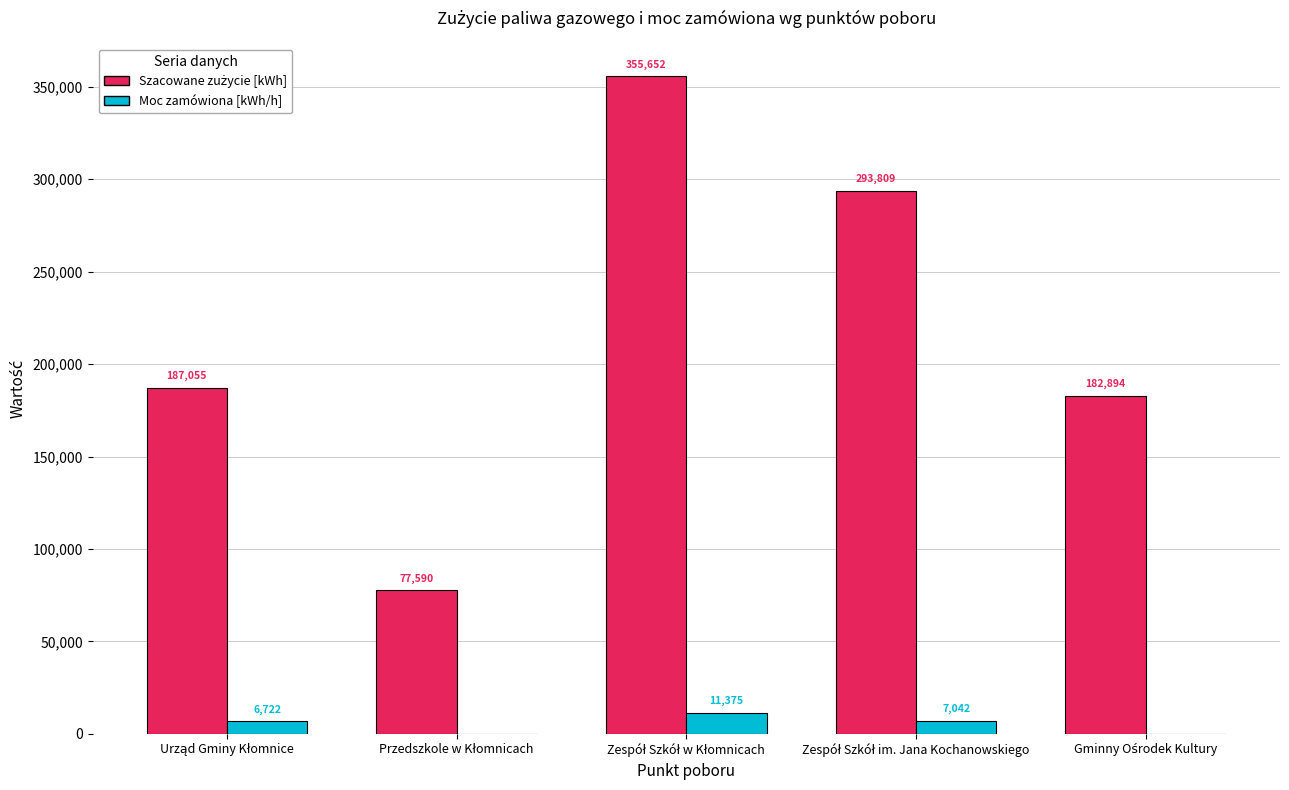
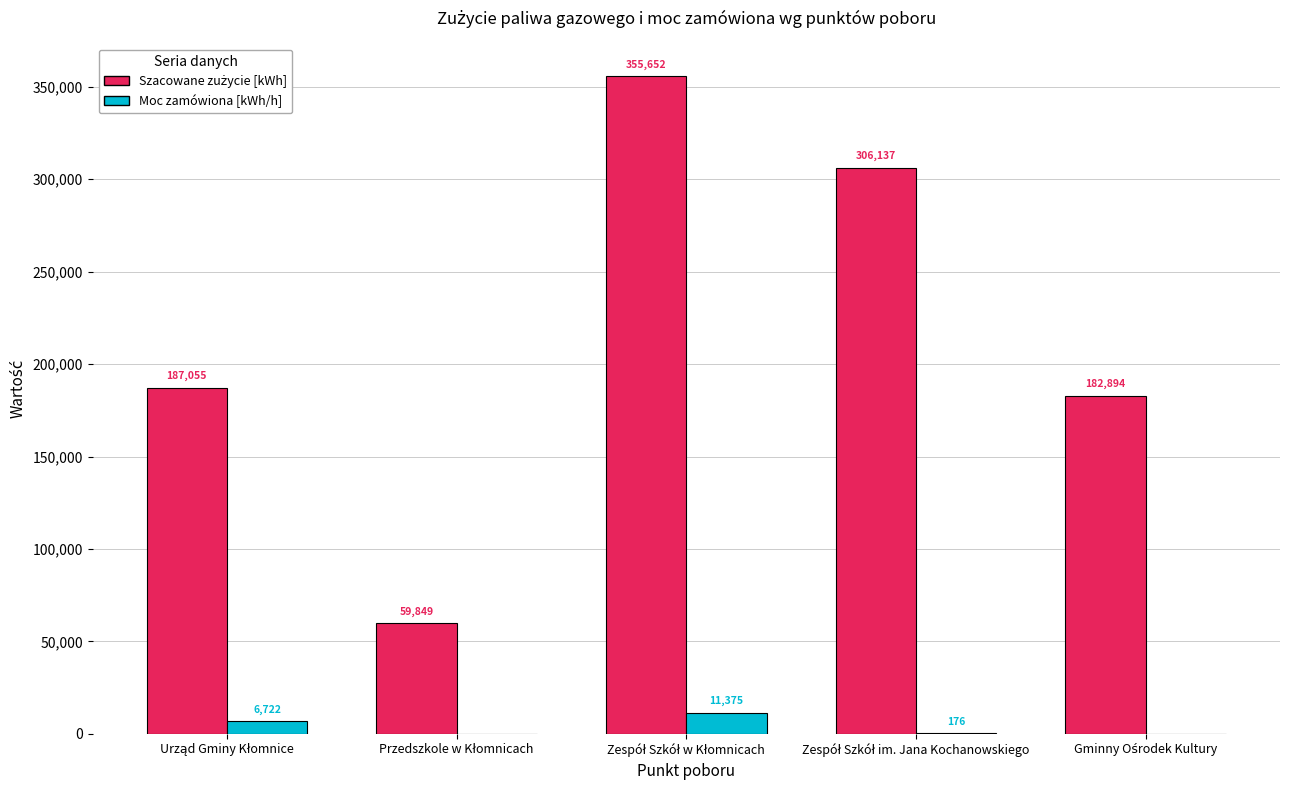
Szacowane zużycie [kWh], Przedszkole w Kłomnicach: 77,590 -> 59,849
Szacowane zużycie [kWh], Zespół Szkół im. Jana Kochanowskiego: 293,809 -> 306,137
Moc zamówiona [kWh/h], Zespół Szkół im. Jana Kochanowskiego: 7,042 -> 176
